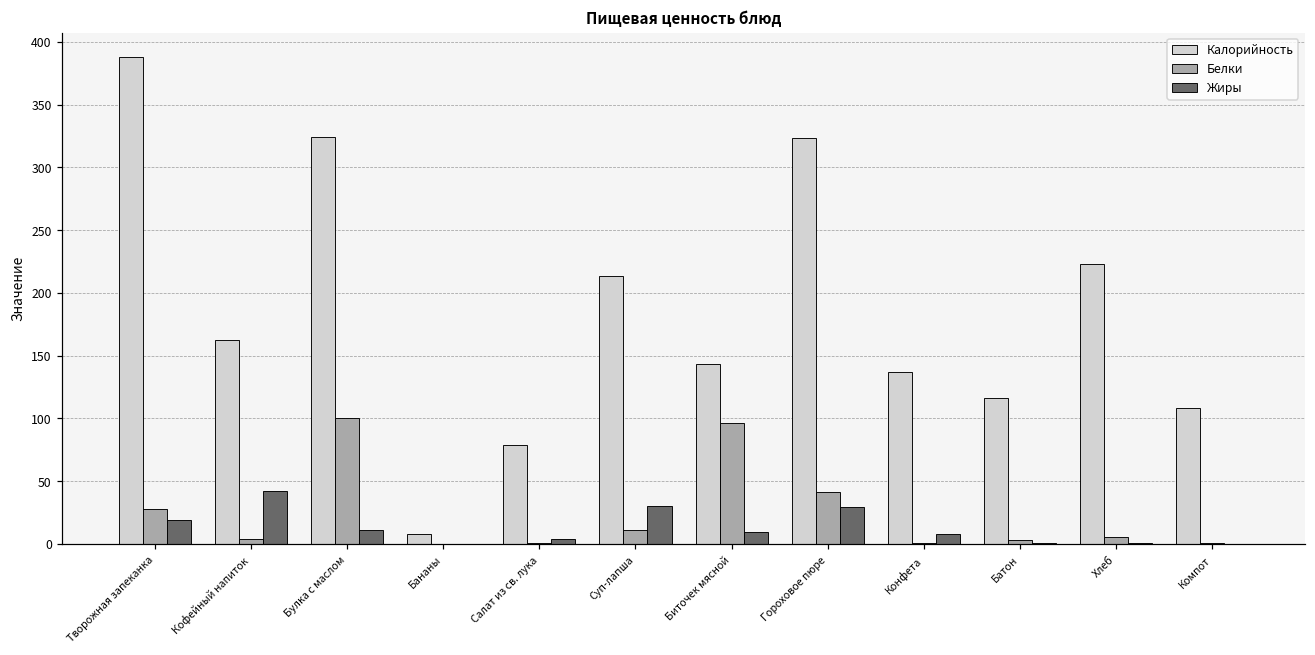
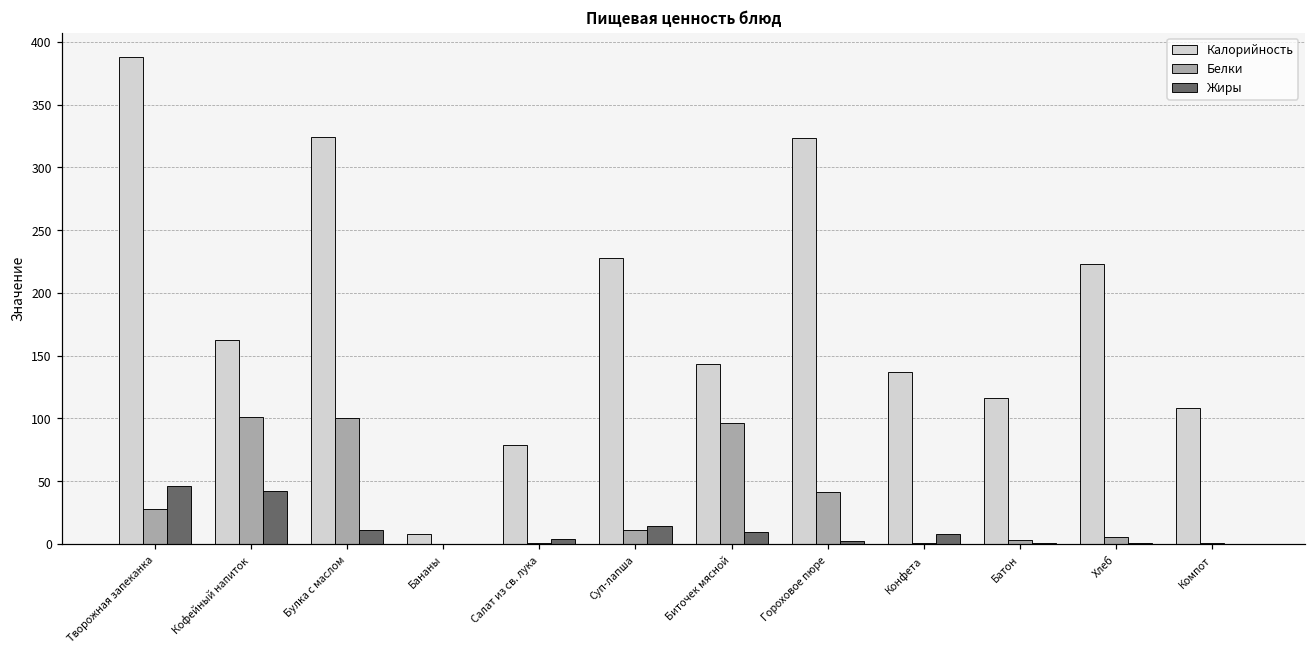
Жиры, Творожная запеканка: 19 -> 46
Белки, Кофейный напиток: 4 -> 101
Калорийность, Суп-лапша: 213 -> 228
Жиры, Суп-лапша: 30 -> 14
Жиры, Гороховое пюре: 29 -> 2
